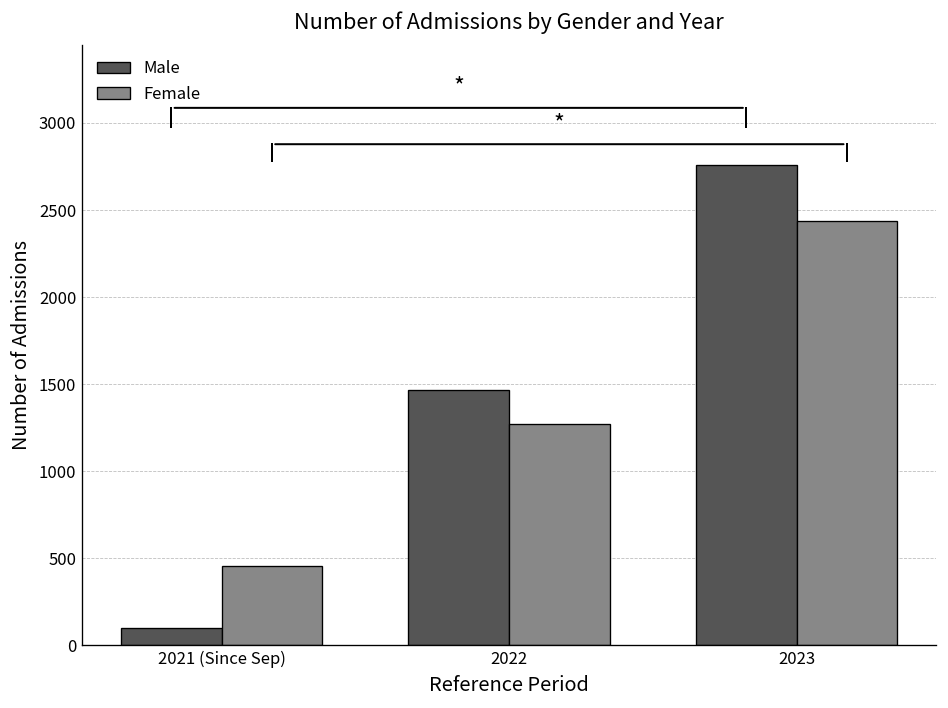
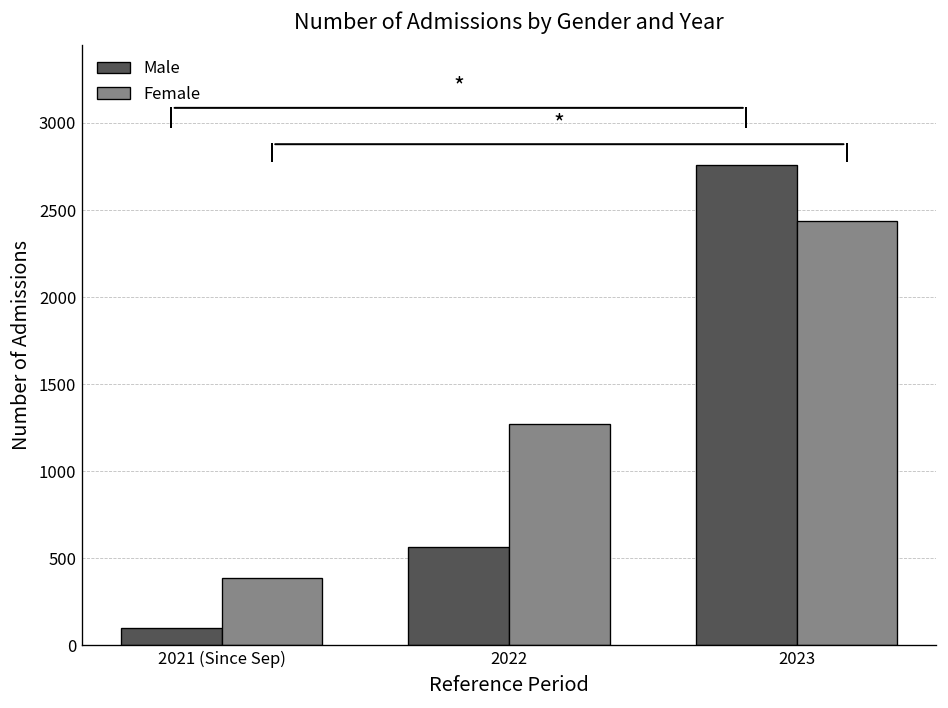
Female, 2021 (Since Sep): 460 -> 390
Male, 2022: 1470 -> 570
